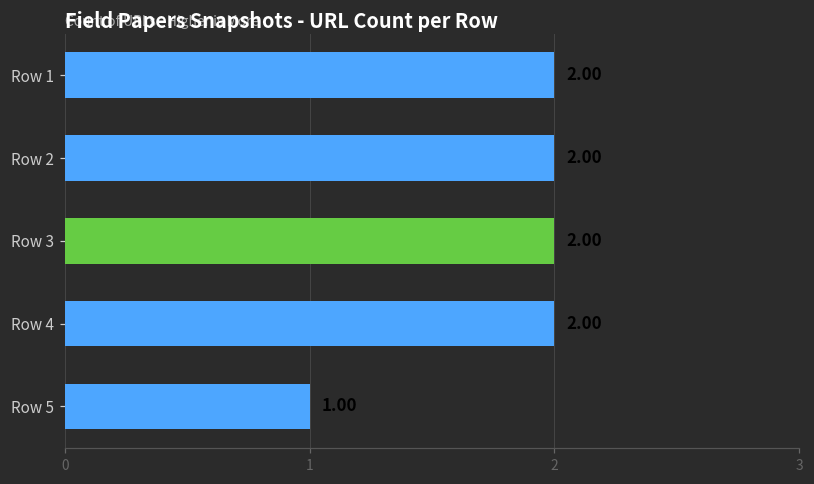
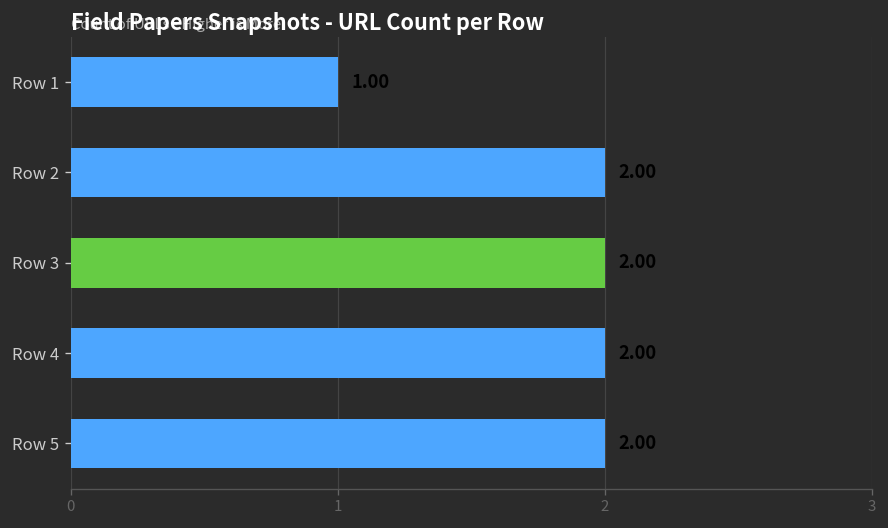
Row 1: 2 -> 1
Row 5: 1 -> 2
